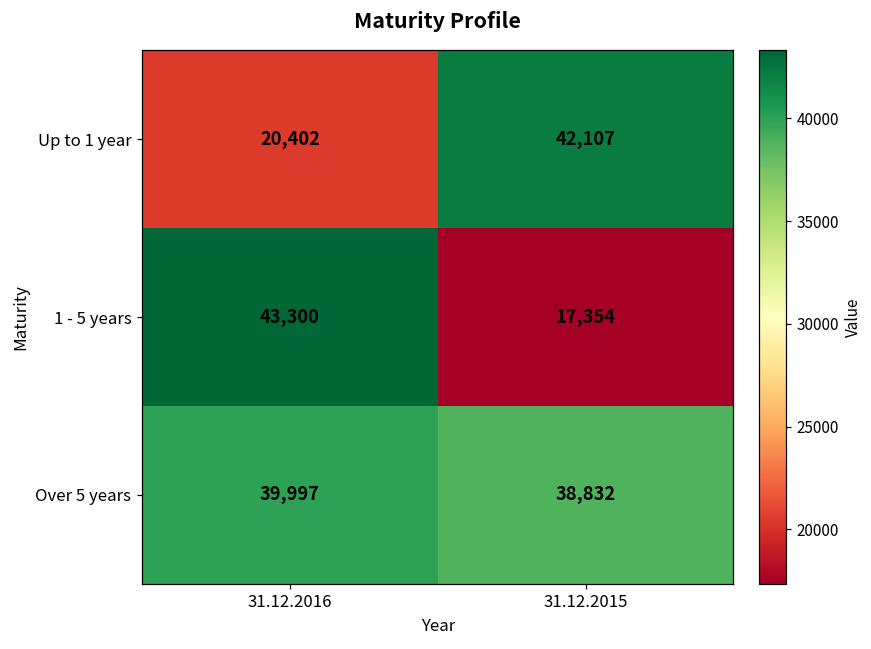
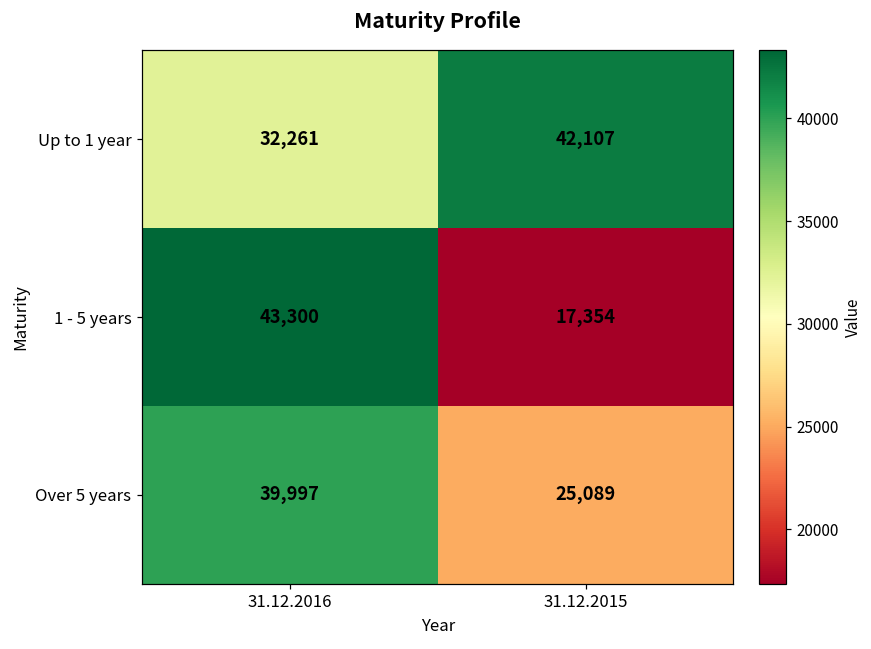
Up to 1 year, 31.12.2016: 20,402 -> 32,261
Over 5 years, 31.12.2015: 38,832 -> 25,089
